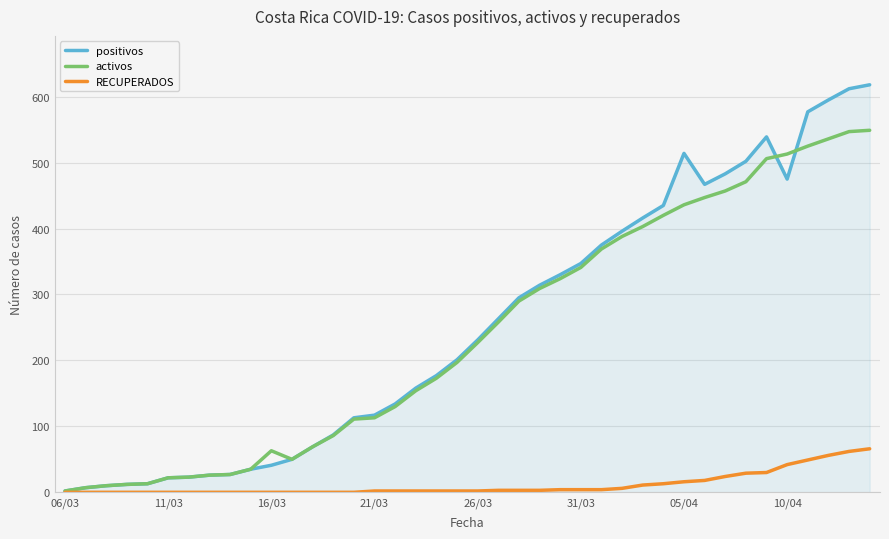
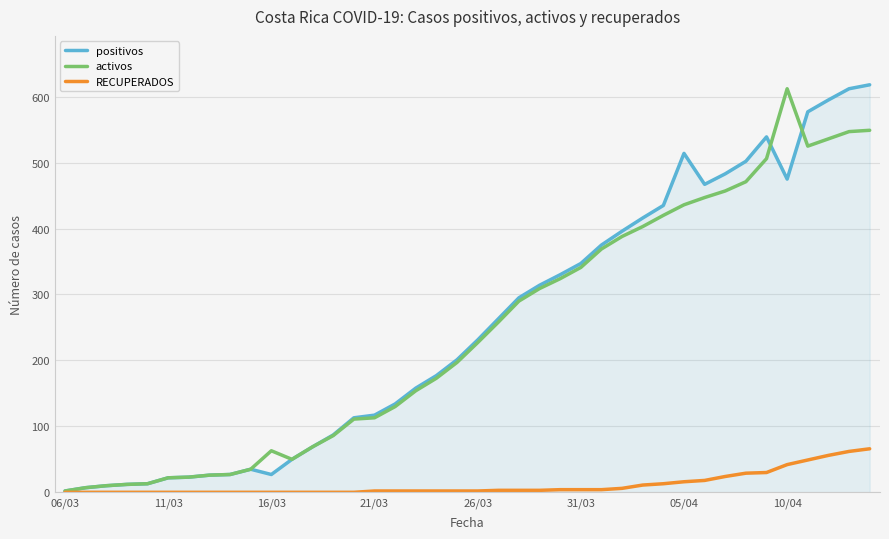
positivos, 16/03: 40 -> 30
activos, 10/04: 510 -> 610
